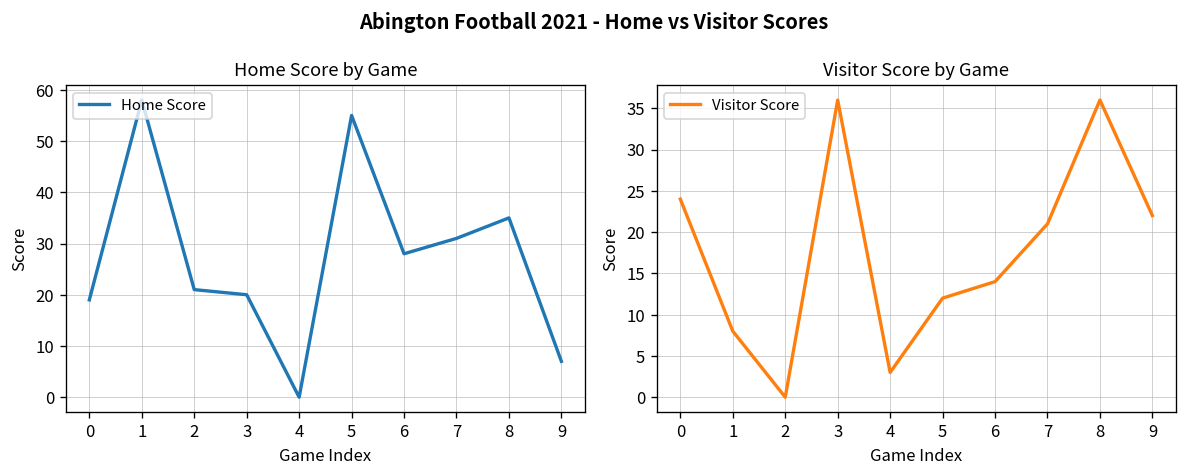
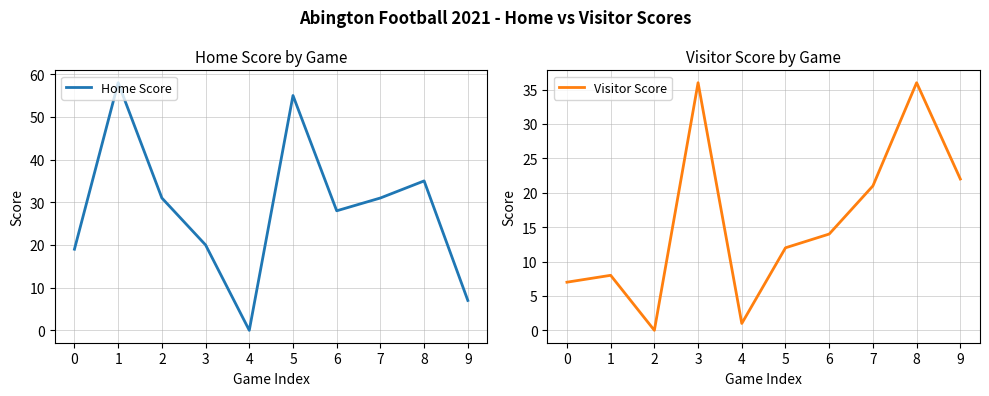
Home Score by Game, 2: 21 -> 31
Visitor Score by Game, 0: 24 -> 7
Visitor Score by Game, 4: 3 -> 1
